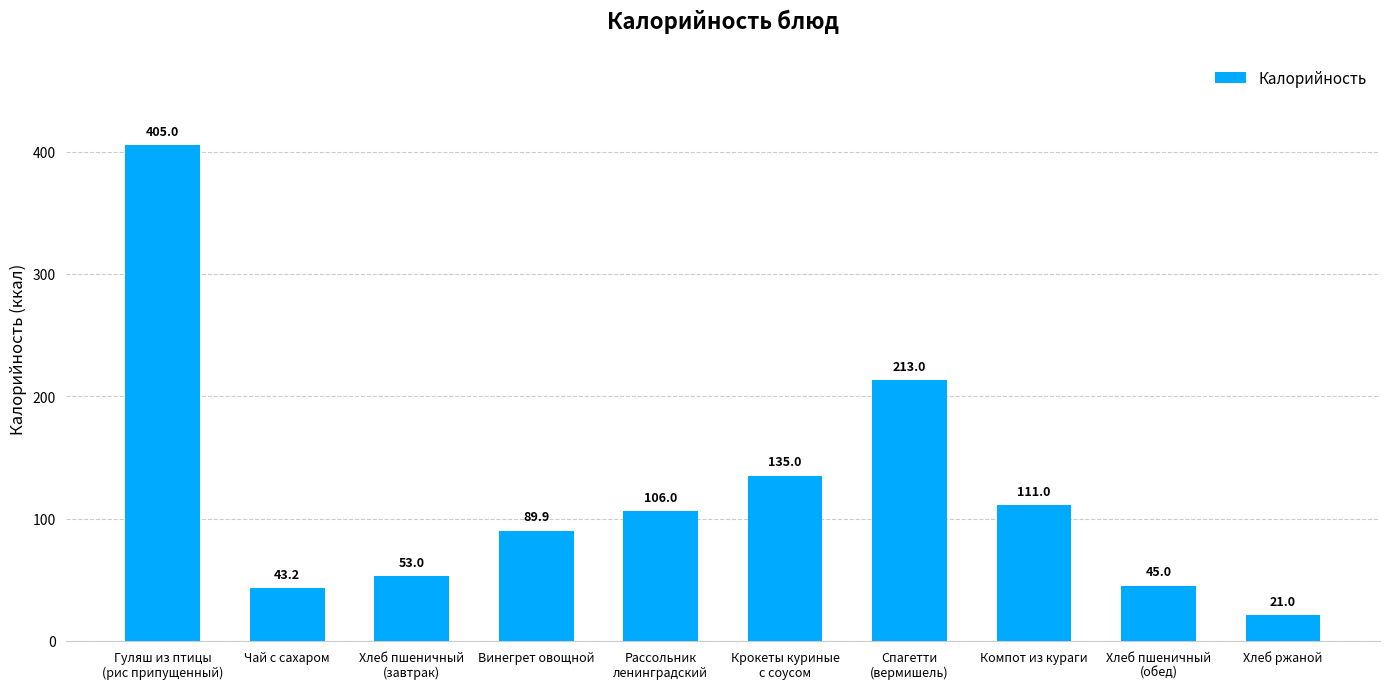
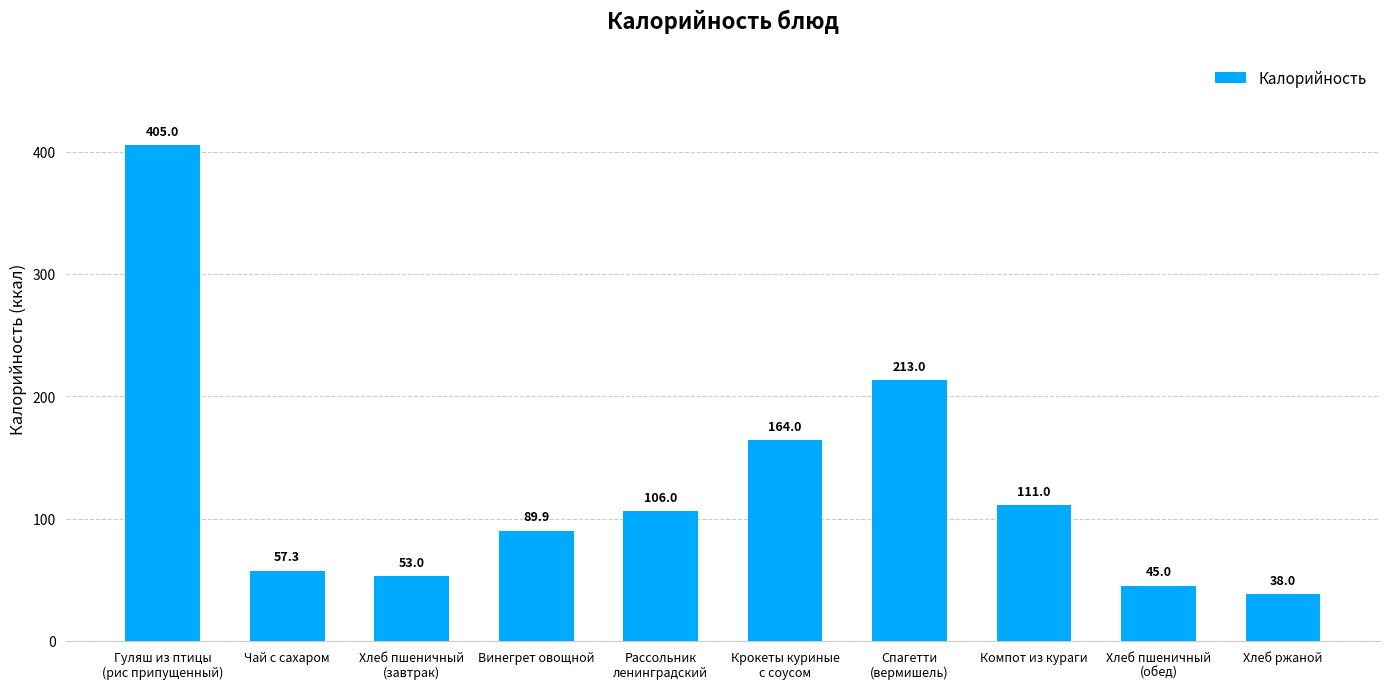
Чай с сахаром: 43.2 -> 57.3
Крокеты куриные с соусом: 135.0 -> 164.0
Хлеб ржаной: 21.0 -> 38.0
